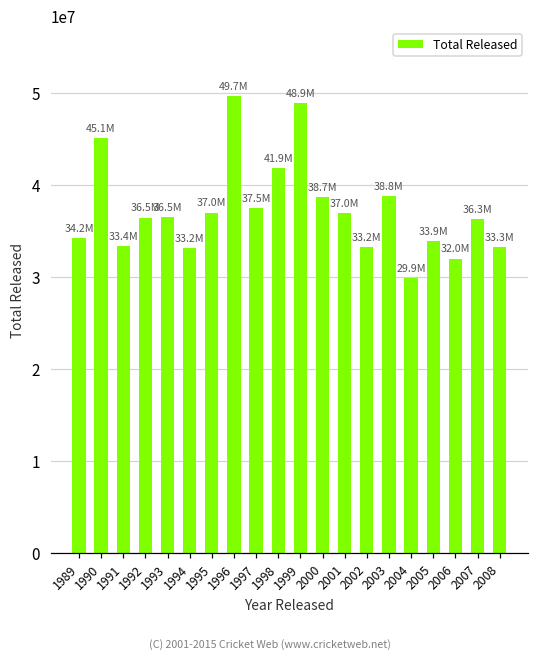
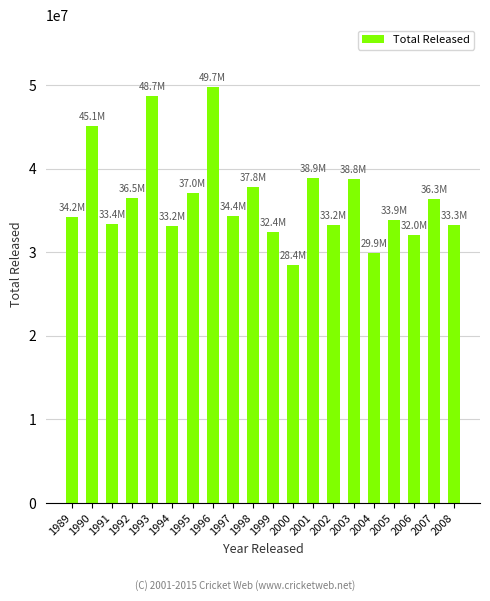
1993: 36.5M -> 48.7M
1997: 37.5M -> 34.4M
1998: 41.9M -> 37.8M
1999: 48.9M -> 32.4M
2000: 38.7M -> 28.4M
2001: 37.0M -> 38.9M
